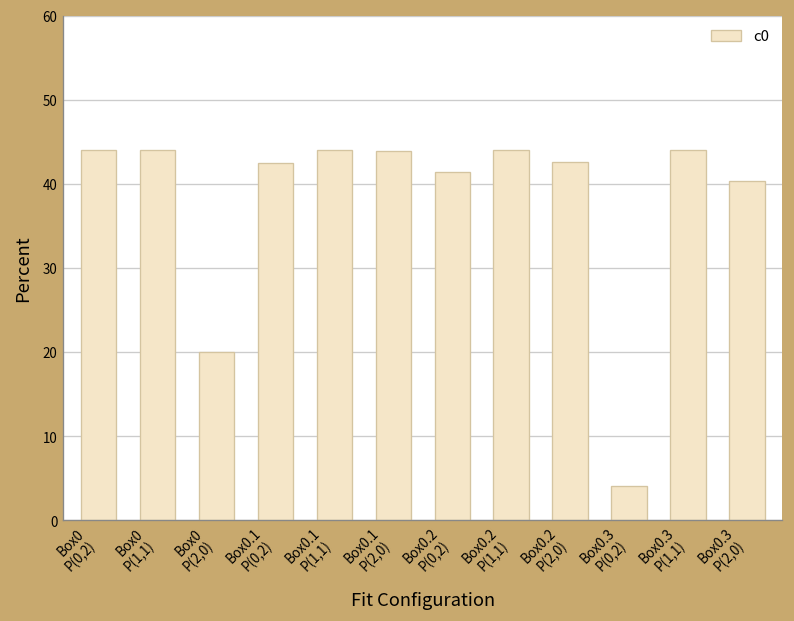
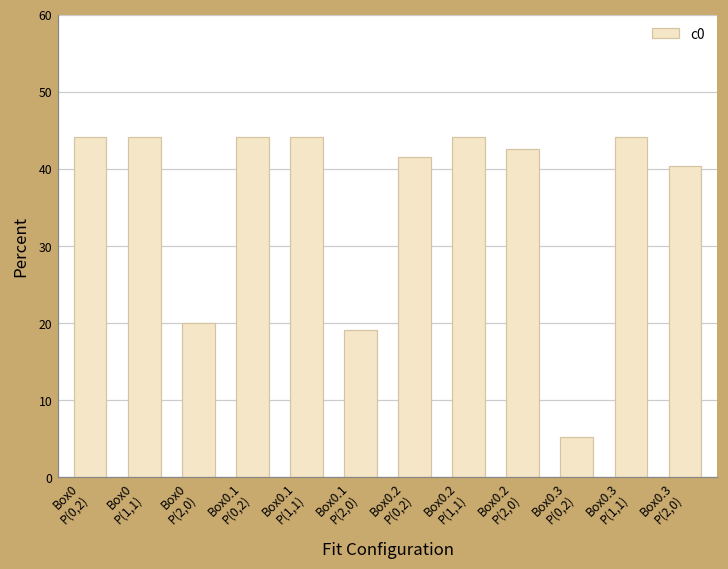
Box0.1 P(0,2): 43 -> 44
Box0.1 P(2,0): 44 -> 19
Box0.3 P(0,2): 4 -> 5
